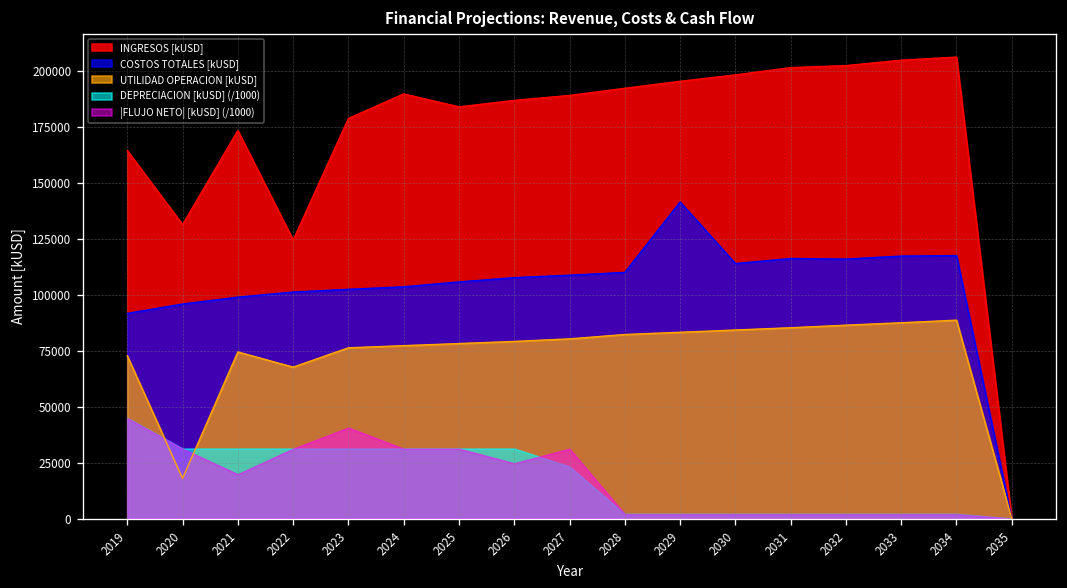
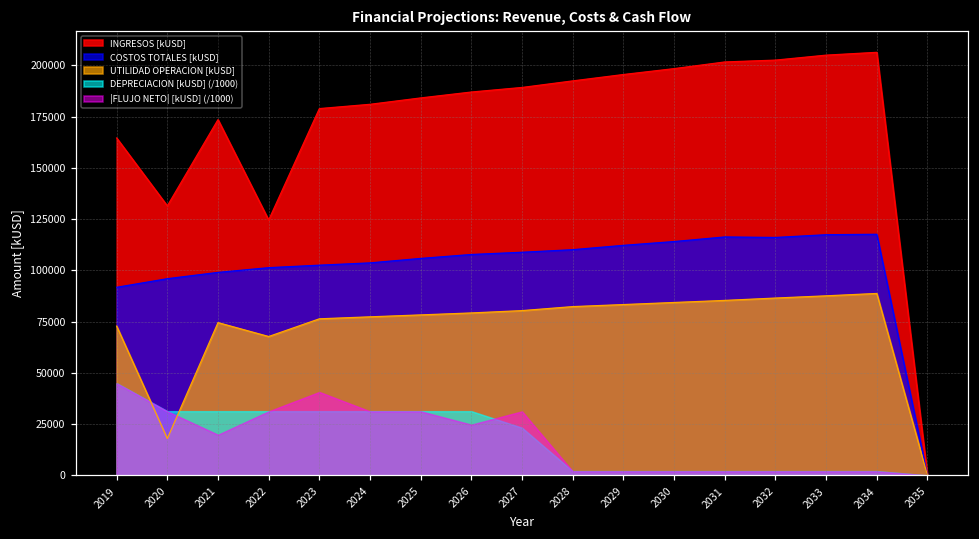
INGRESOS [kUSD], 2024: 190000 -> 181000
COSTOS TOTALES [kUSD], 2029: 142000 -> 112000
